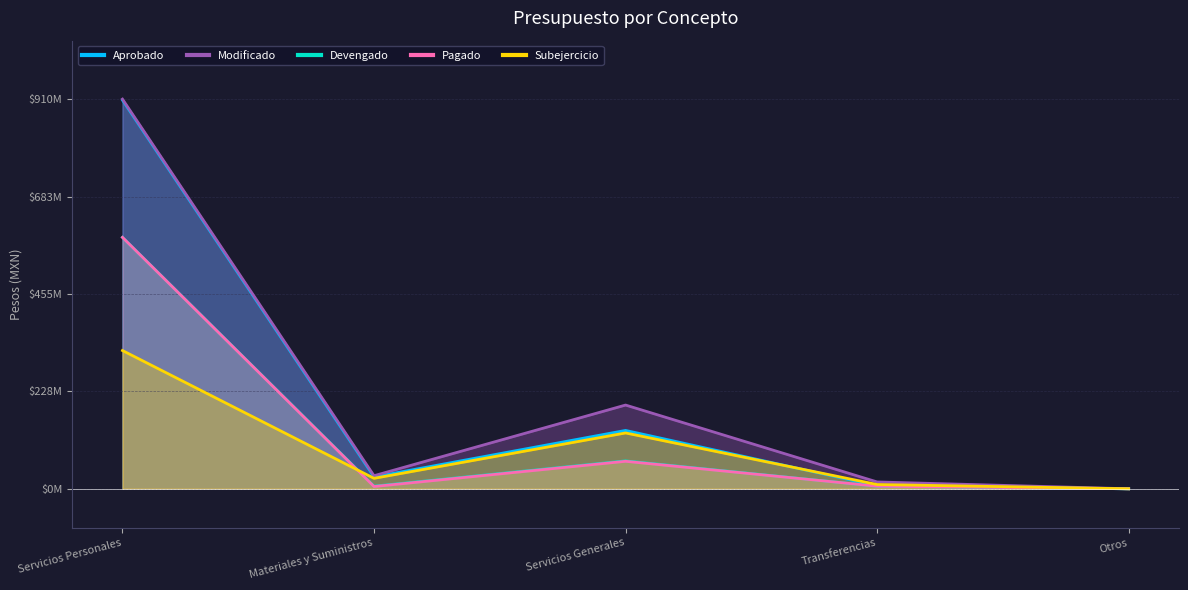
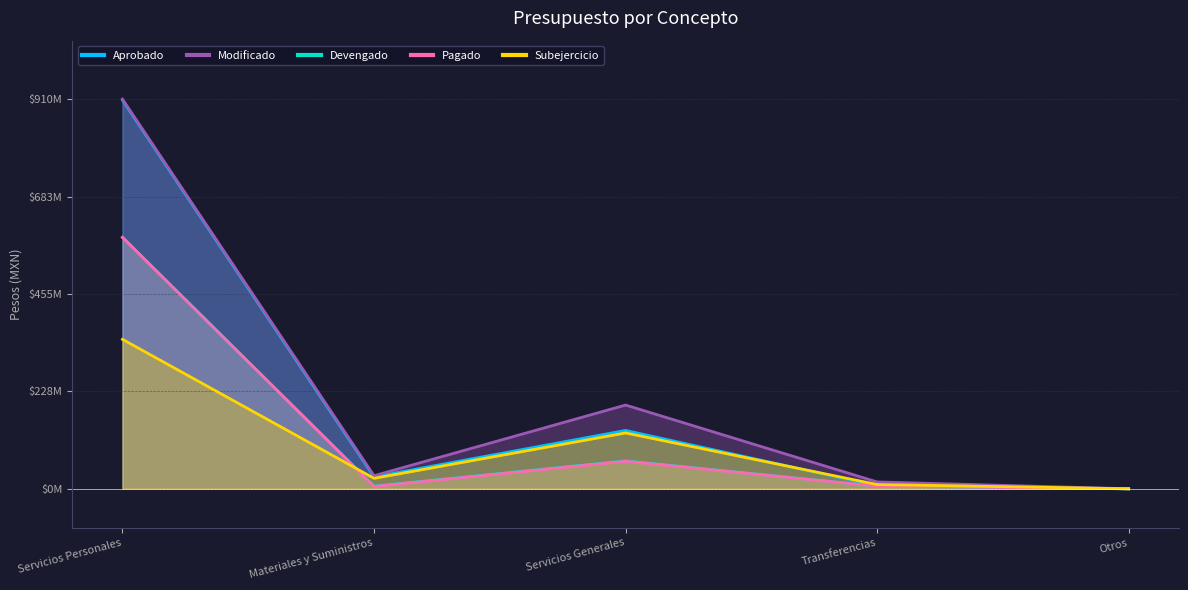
Subejercicio, Servicios Personales: $320000000 -> $350000000
